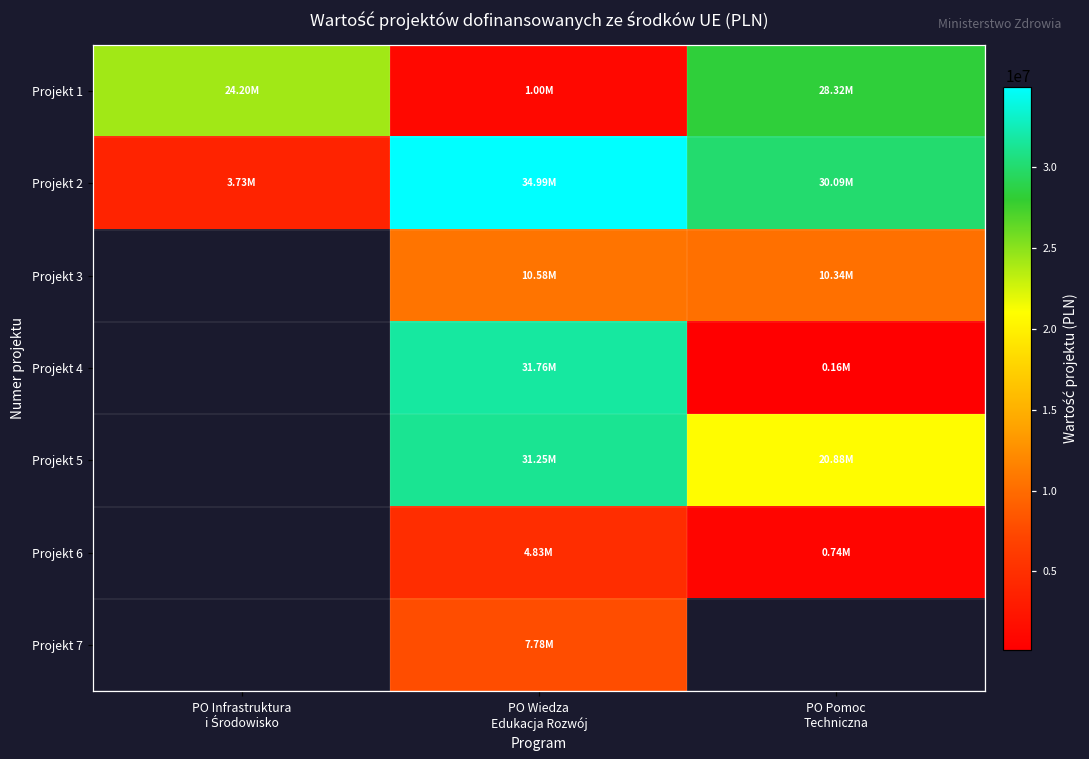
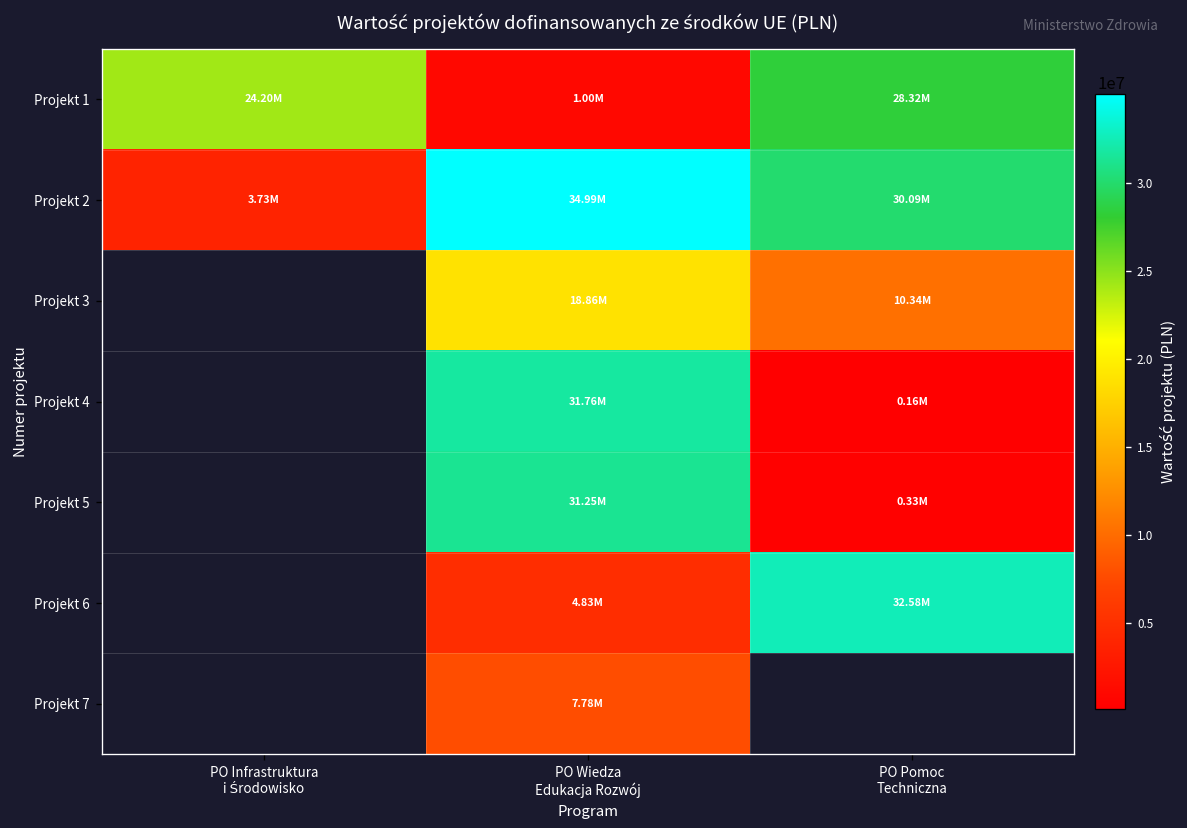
Projekt 3, PO Wiedza Edukacja Rozwój: 10.58M -> 18.86M
Projekt 5, PO Pomoc Techniczna: 20.88M -> 0.33M
Projekt 6, PO Pomoc Techniczna: 0.74M -> 32.58M
